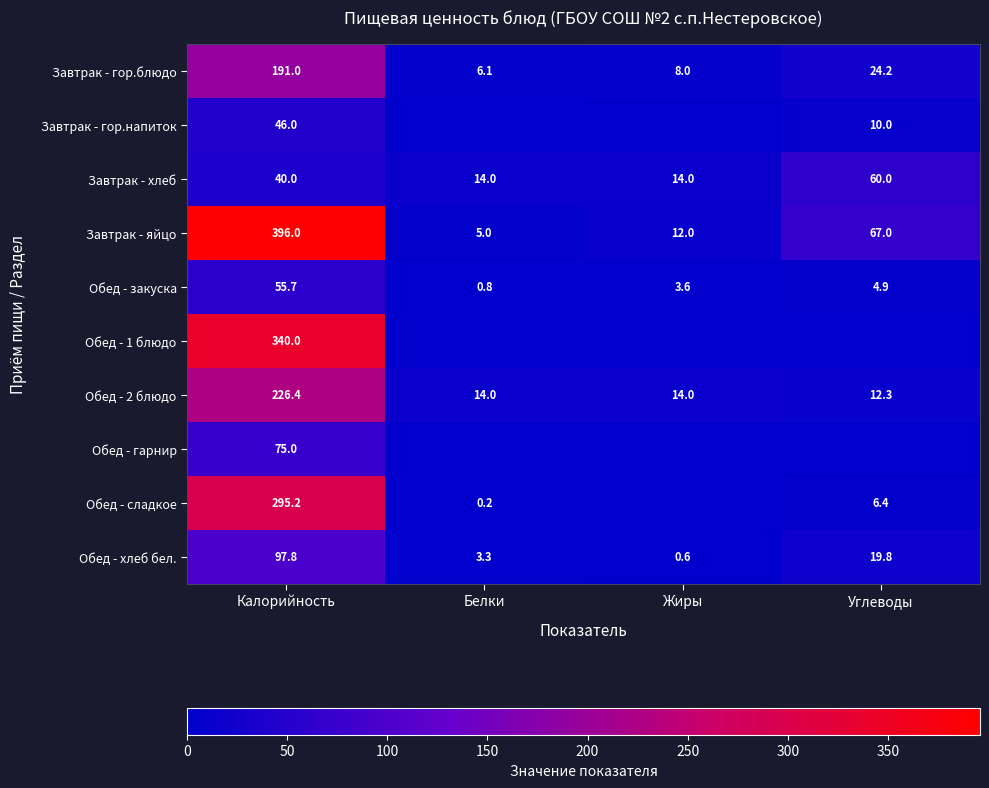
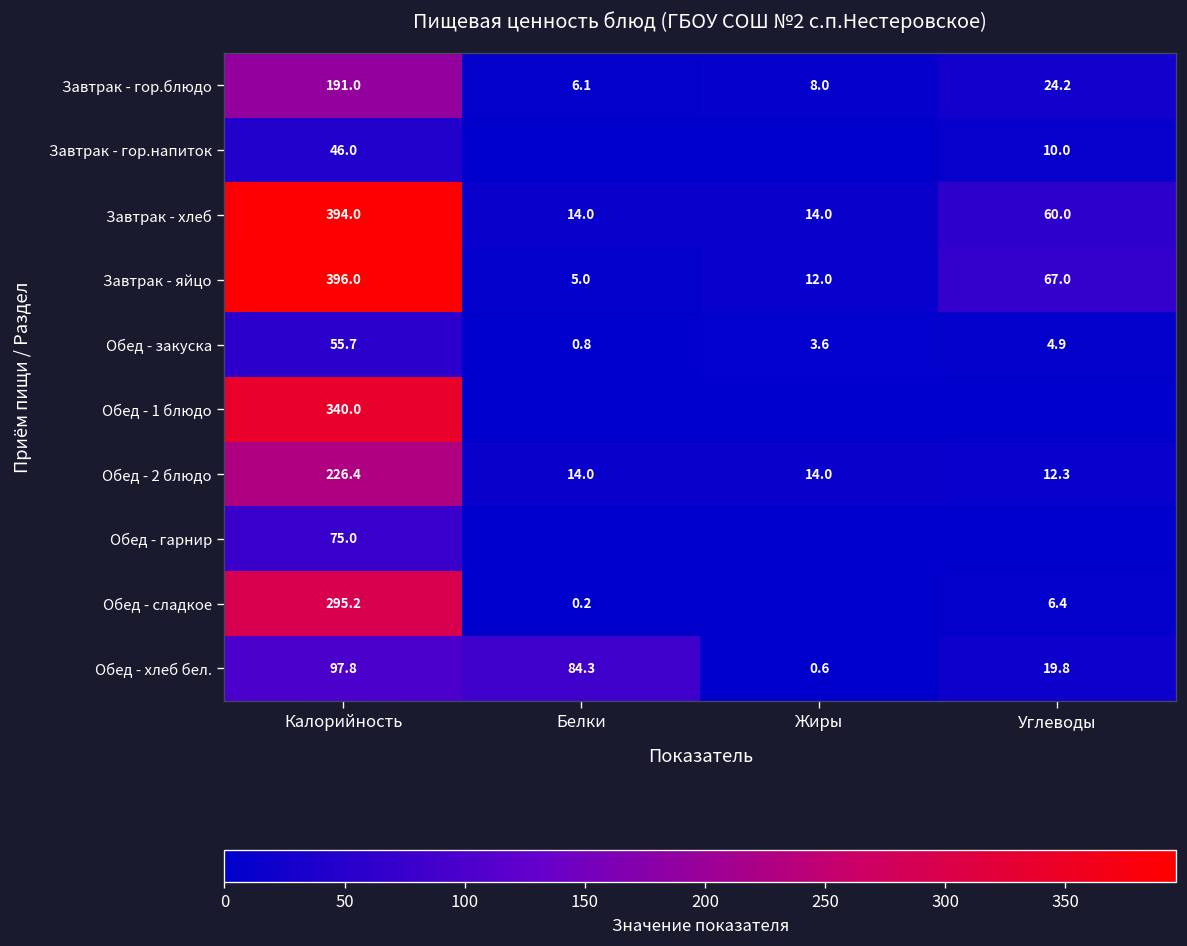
Завтрак - хлеб, Калорийность: 40.0 -> 394.0
Обед - хлеб бел., Белки: 3.3 -> 84.3
